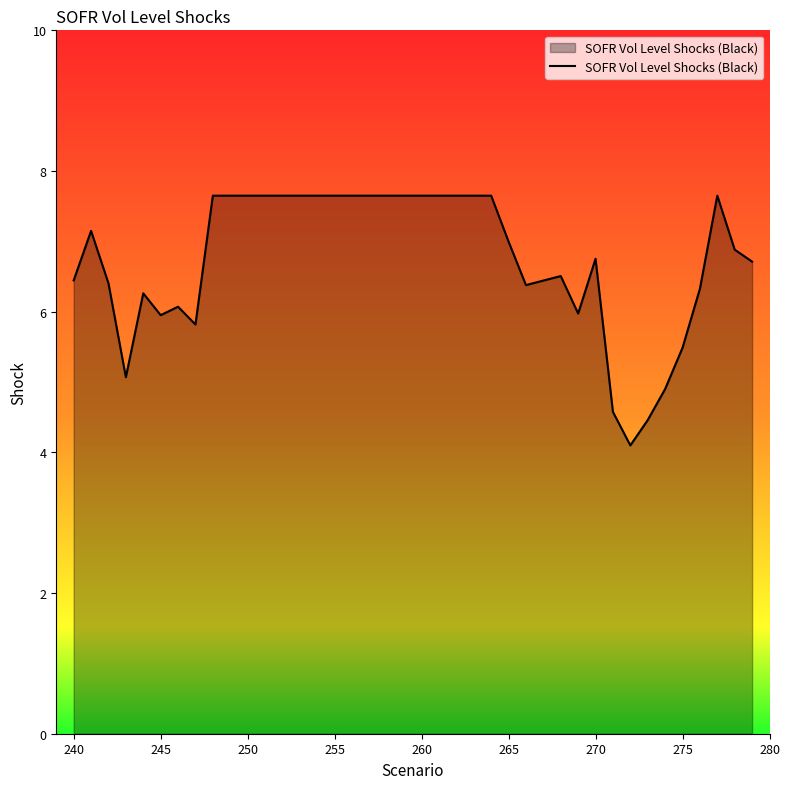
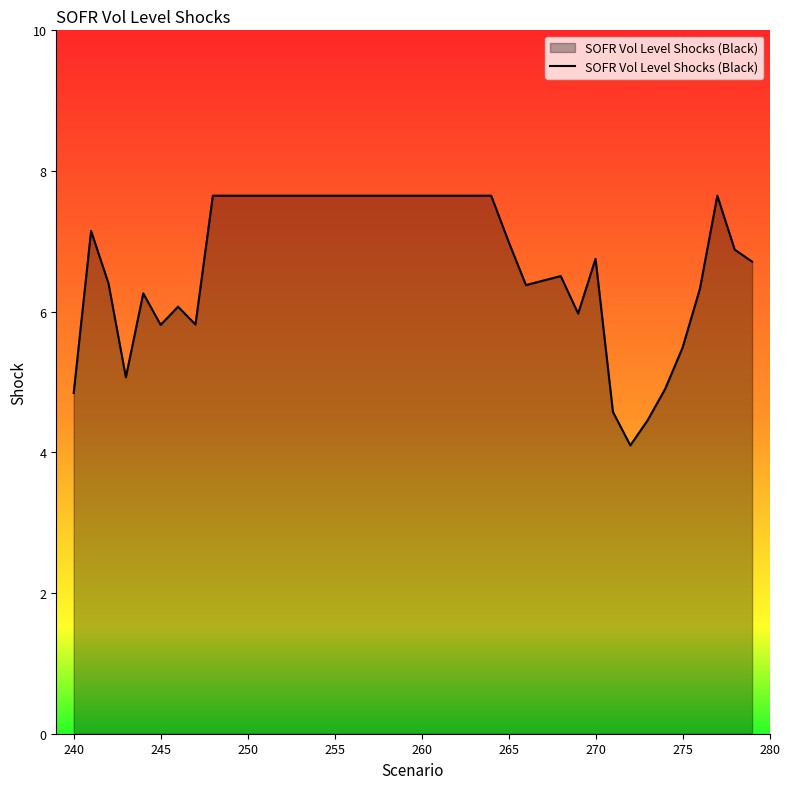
240: 6.4 -> 4.8
245: 6.0 -> 5.8
